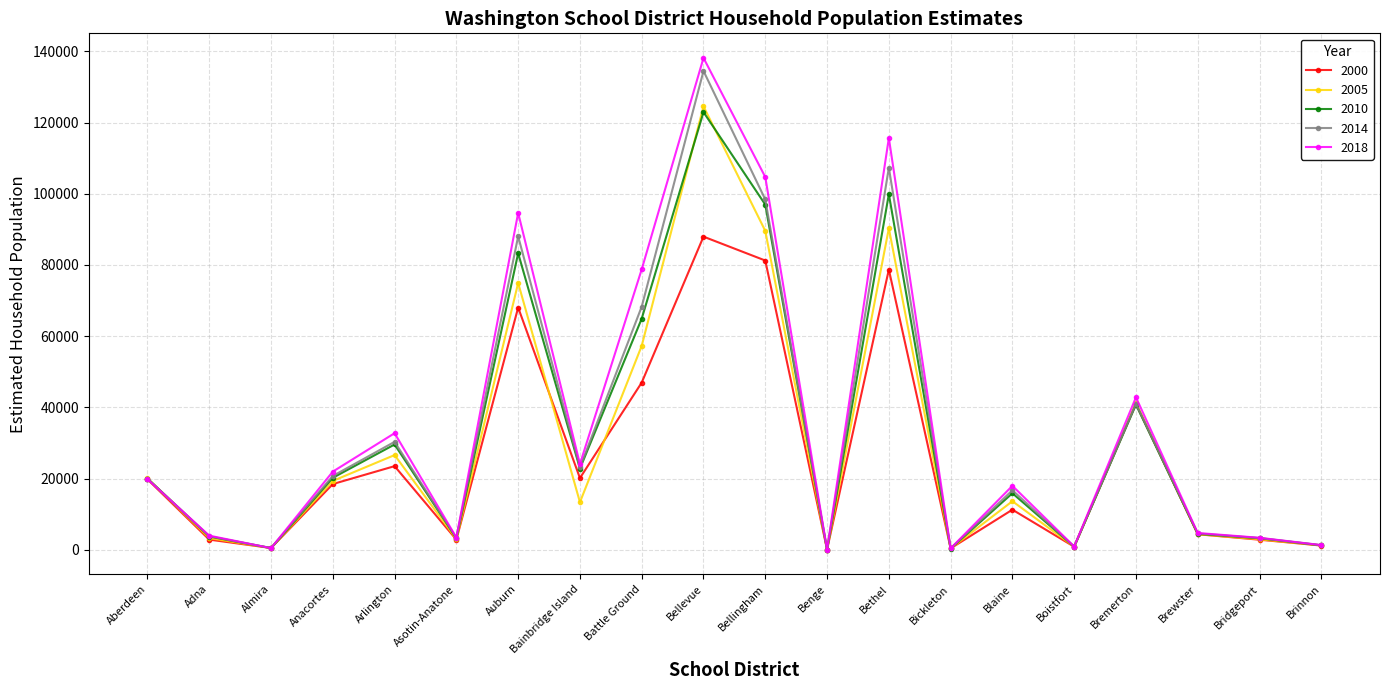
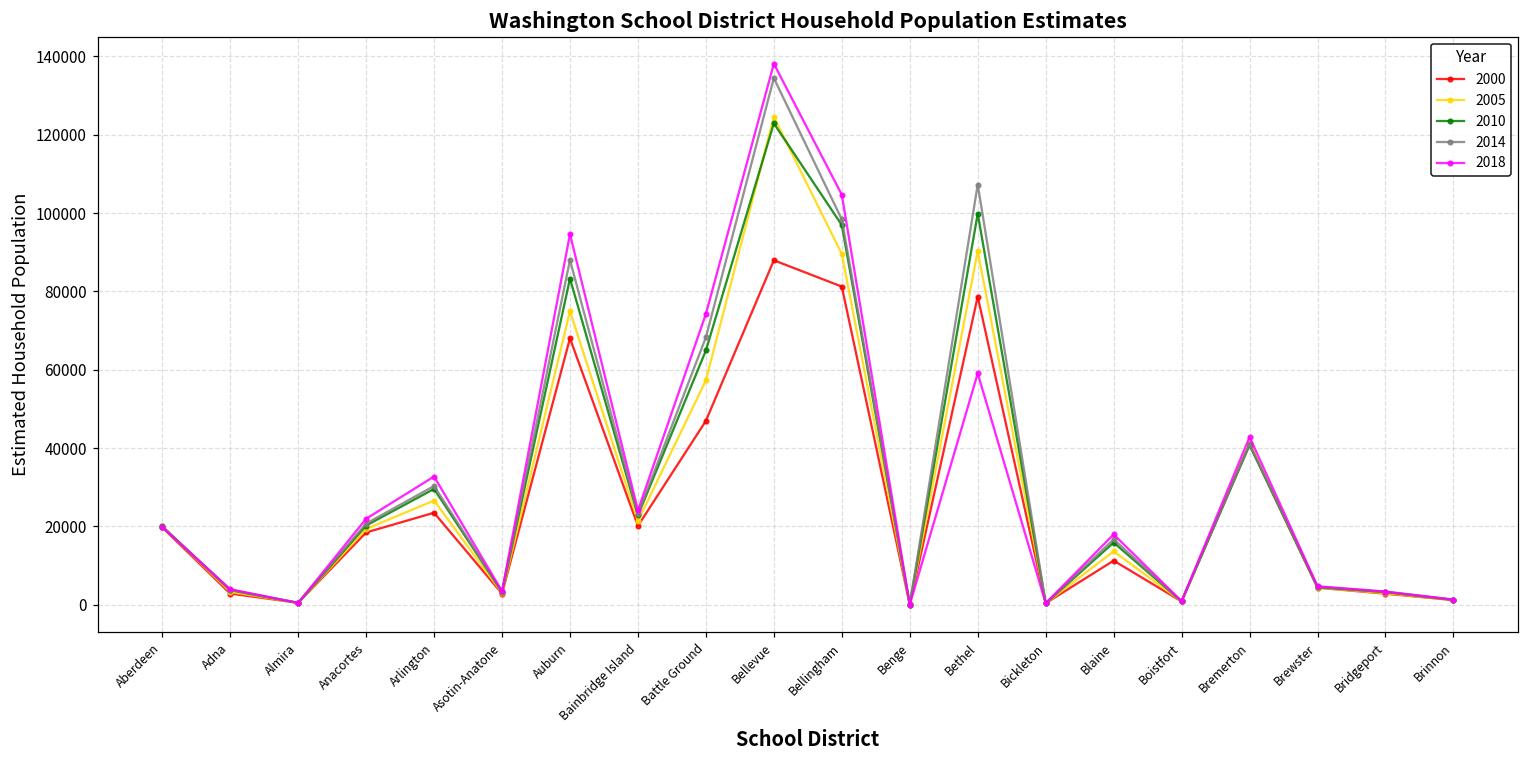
2005, Bainbridge Island: 13000 -> 21000
2018, Battle Ground: 79000 -> 74000
2018, Bethel: 116000 -> 59000
